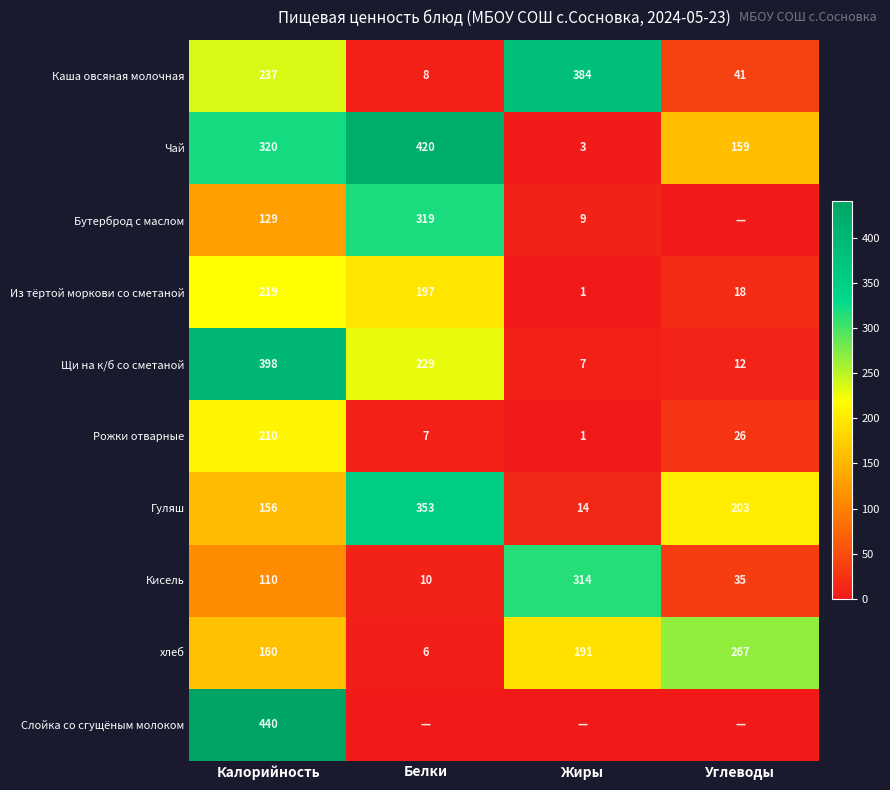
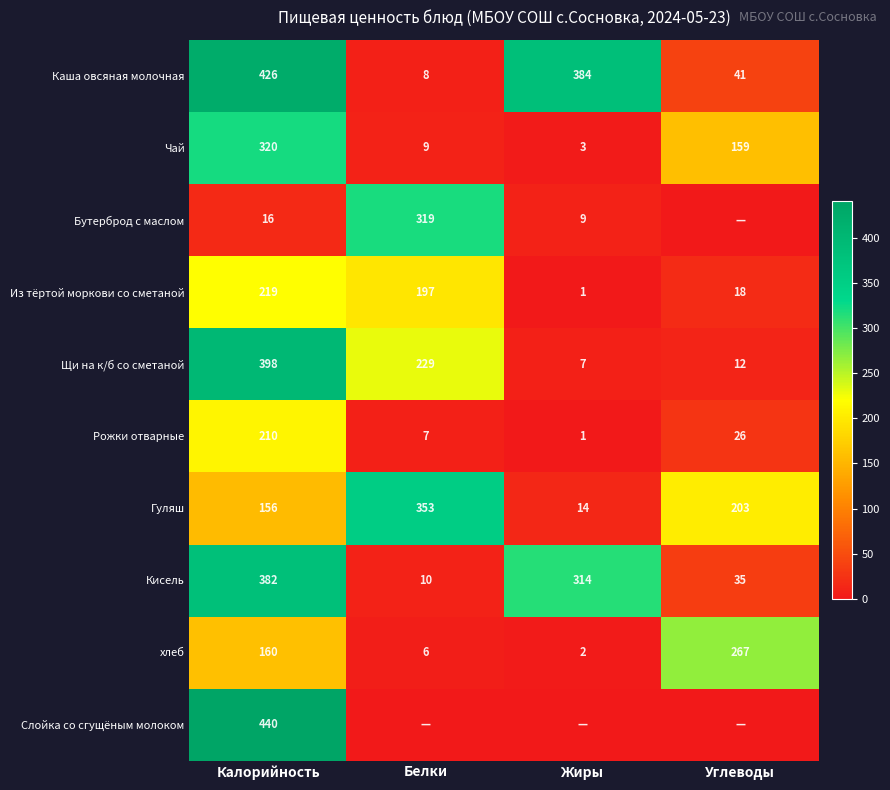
Каша овсяная молочная, Калорийность: 237 -> 426
Чай, Белки: 420 -> 9
Бутерброд с маслом, Калорийность: 129 -> 16
Кисель, Калорийность: 110 -> 382
хлеб, Жиры: 191 -> 2
